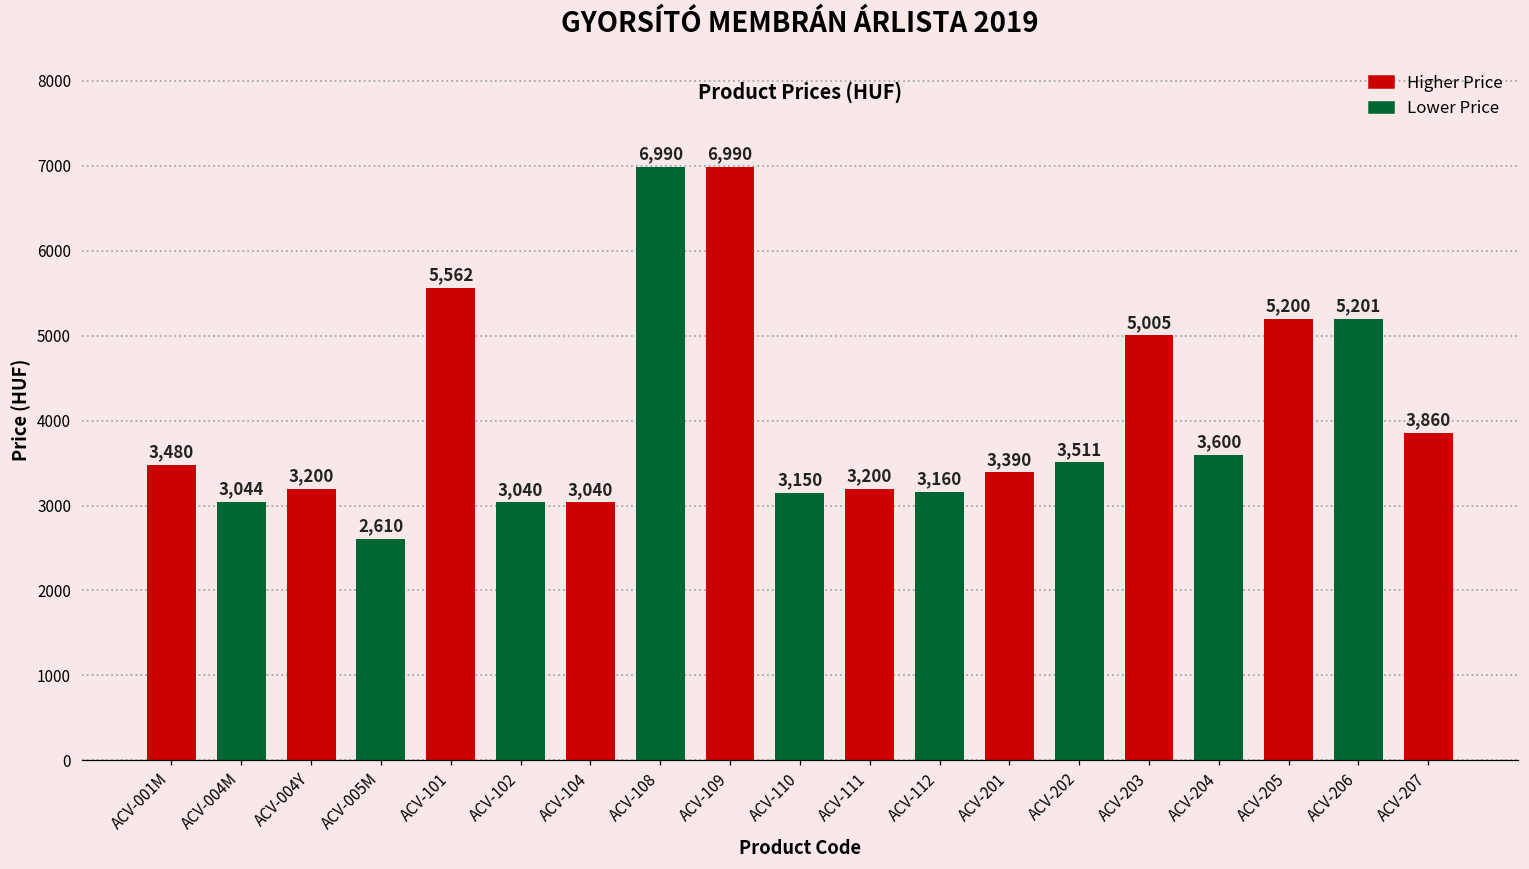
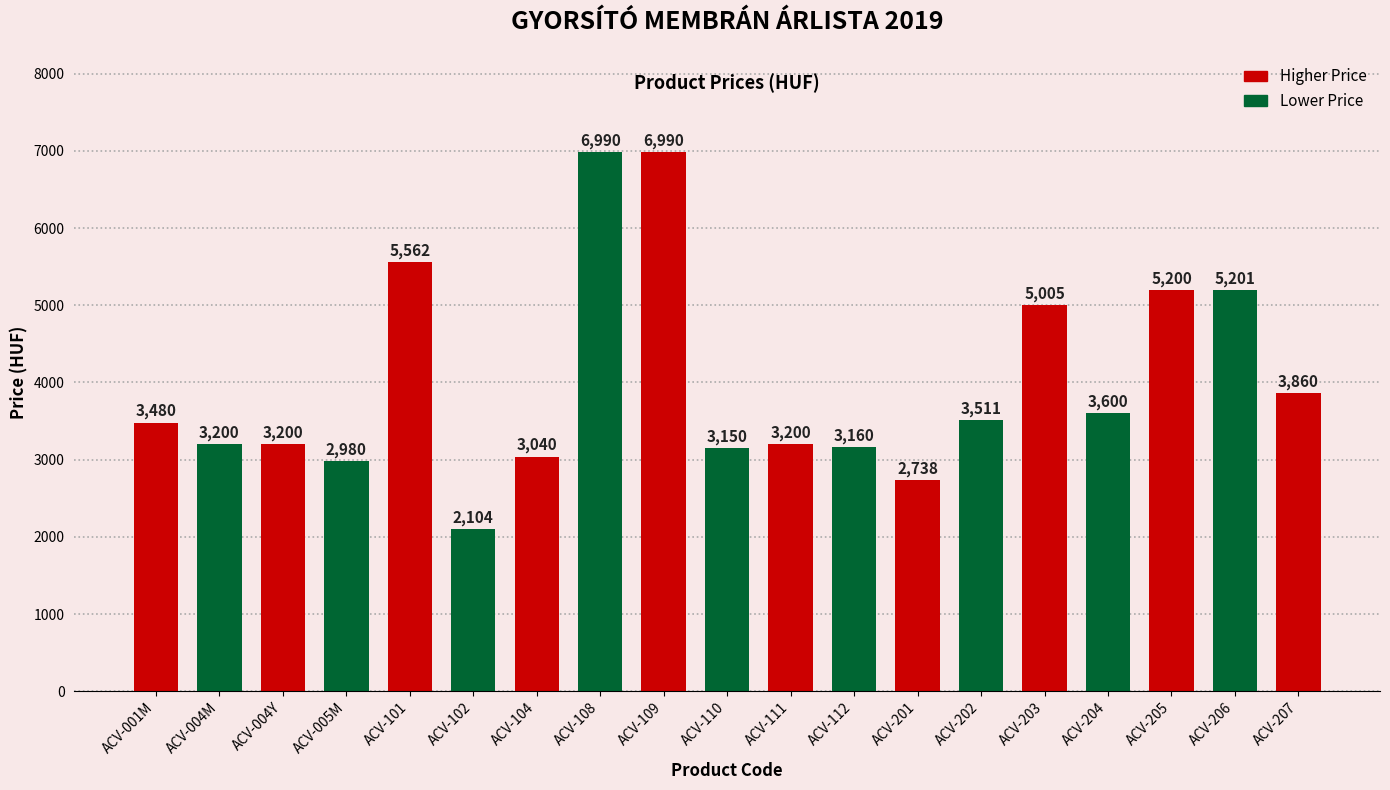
ACV-004M: 3,044 -> 3,200
ACV-005M: 2,610 -> 2,980
ACV-102: 3,040 -> 2,104
ACV-201: 3,390 -> 2,738
